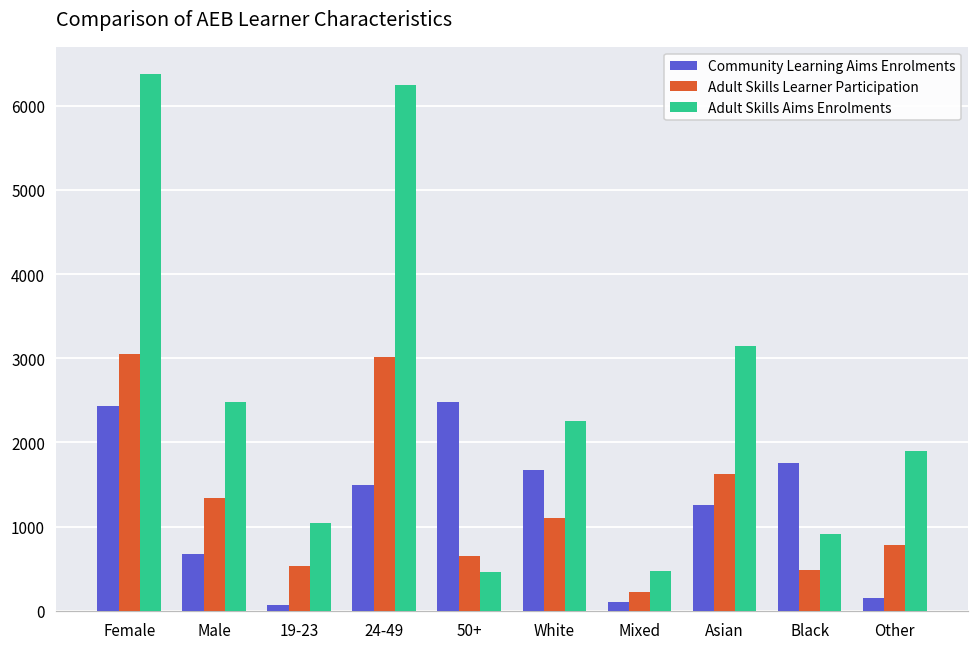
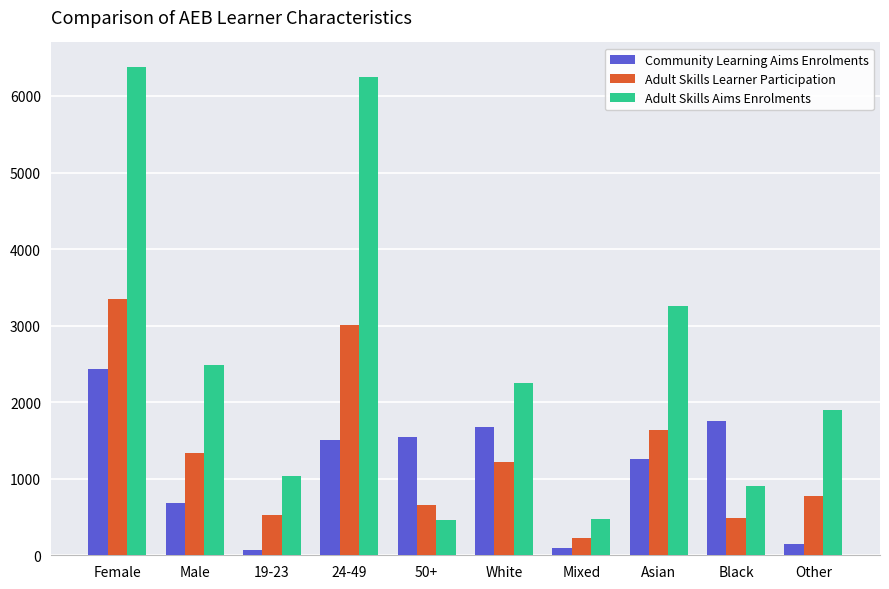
Adult Skills Learner Participation, Female: 3100 -> 3300
Community Learning Aims Enrolments, 50+: 2500 -> 1500
Adult Skills Learner Participation, White: 1100 -> 1200
Adult Skills Aims Enrolments, Asian: 3200 -> 3300
